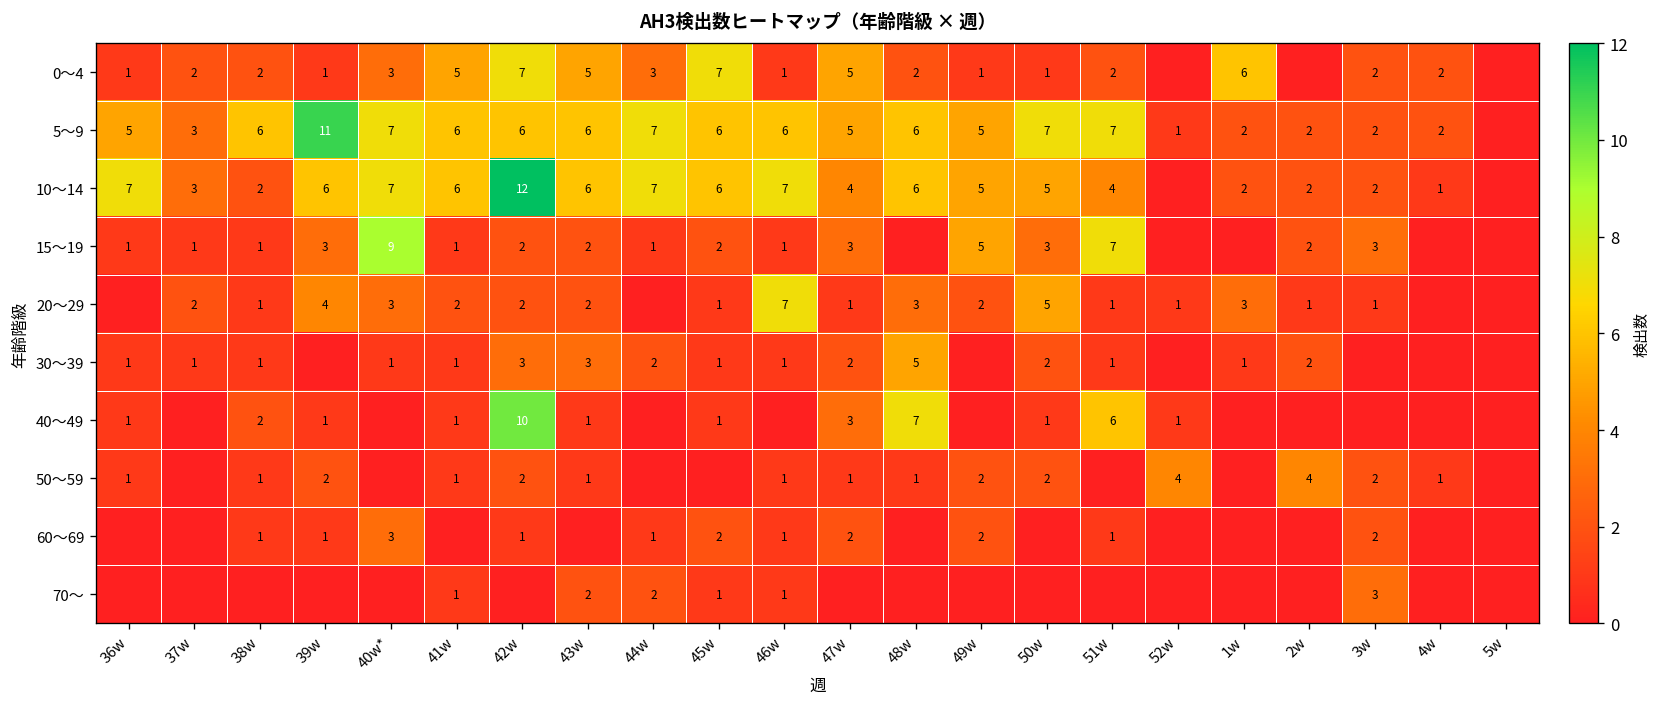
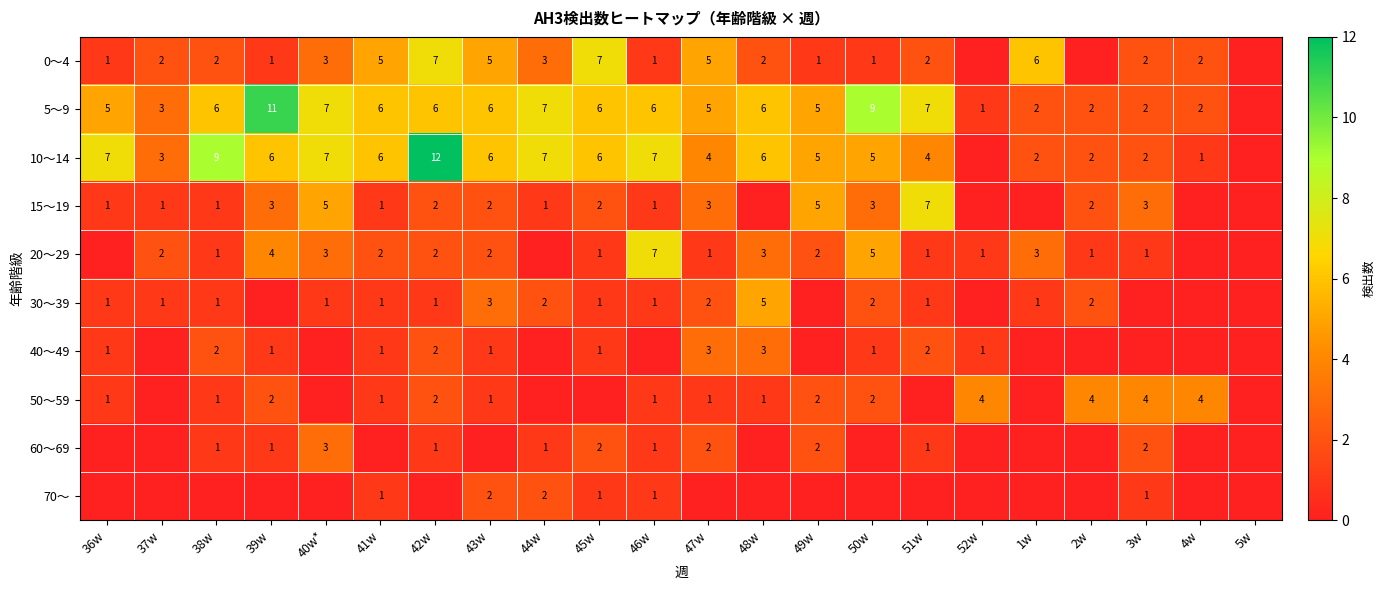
5～9, 50w: 7 -> 9
10～14, 38w: 2 -> 9
15～19, 40w*: 9 -> 5
30～39, 42w: 3 -> 1
40～49, 42w: 10 -> 2
40～49, 48w: 7 -> 3
40～49, 51w: 6 -> 2
50～59, 3w: 2 -> 4
50～59, 4w: 1 -> 4
70～, 3w: 3 -> 1
